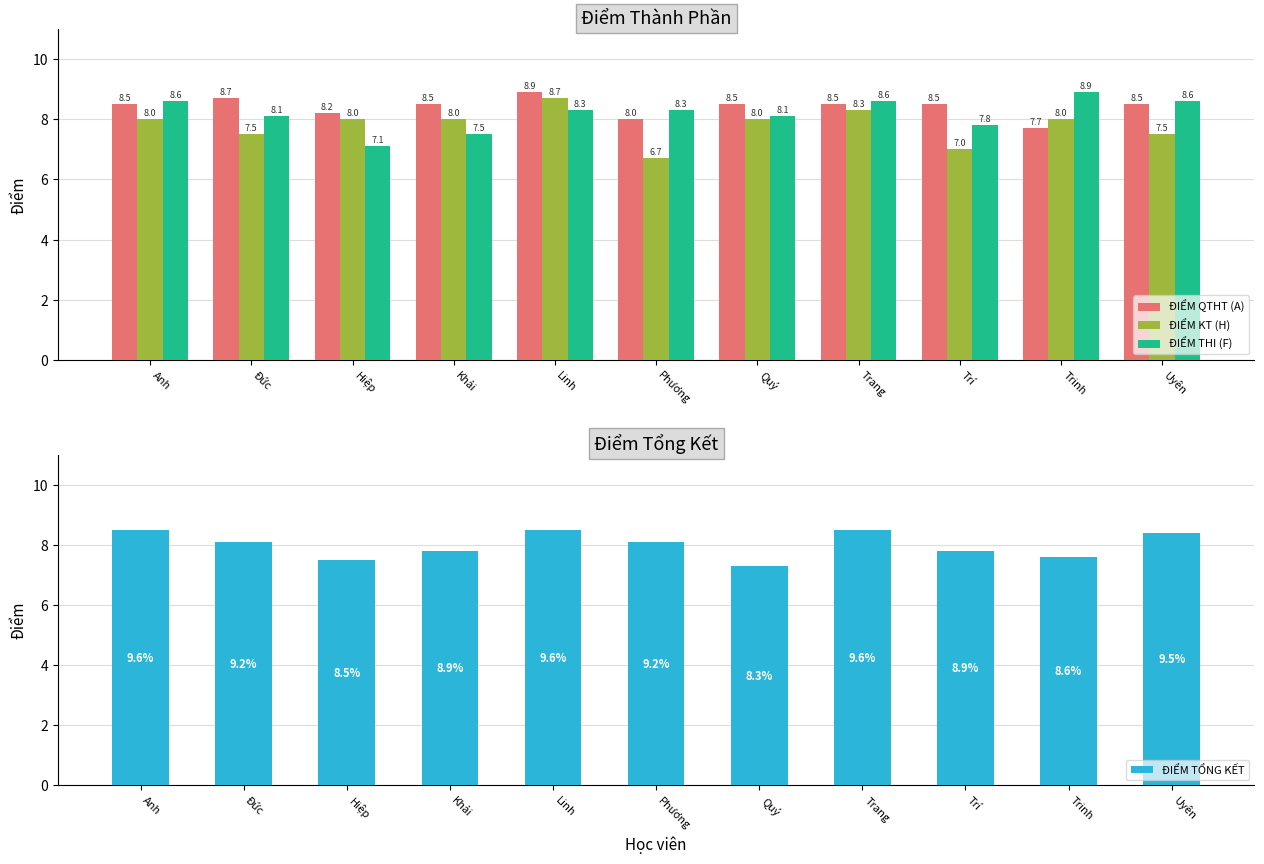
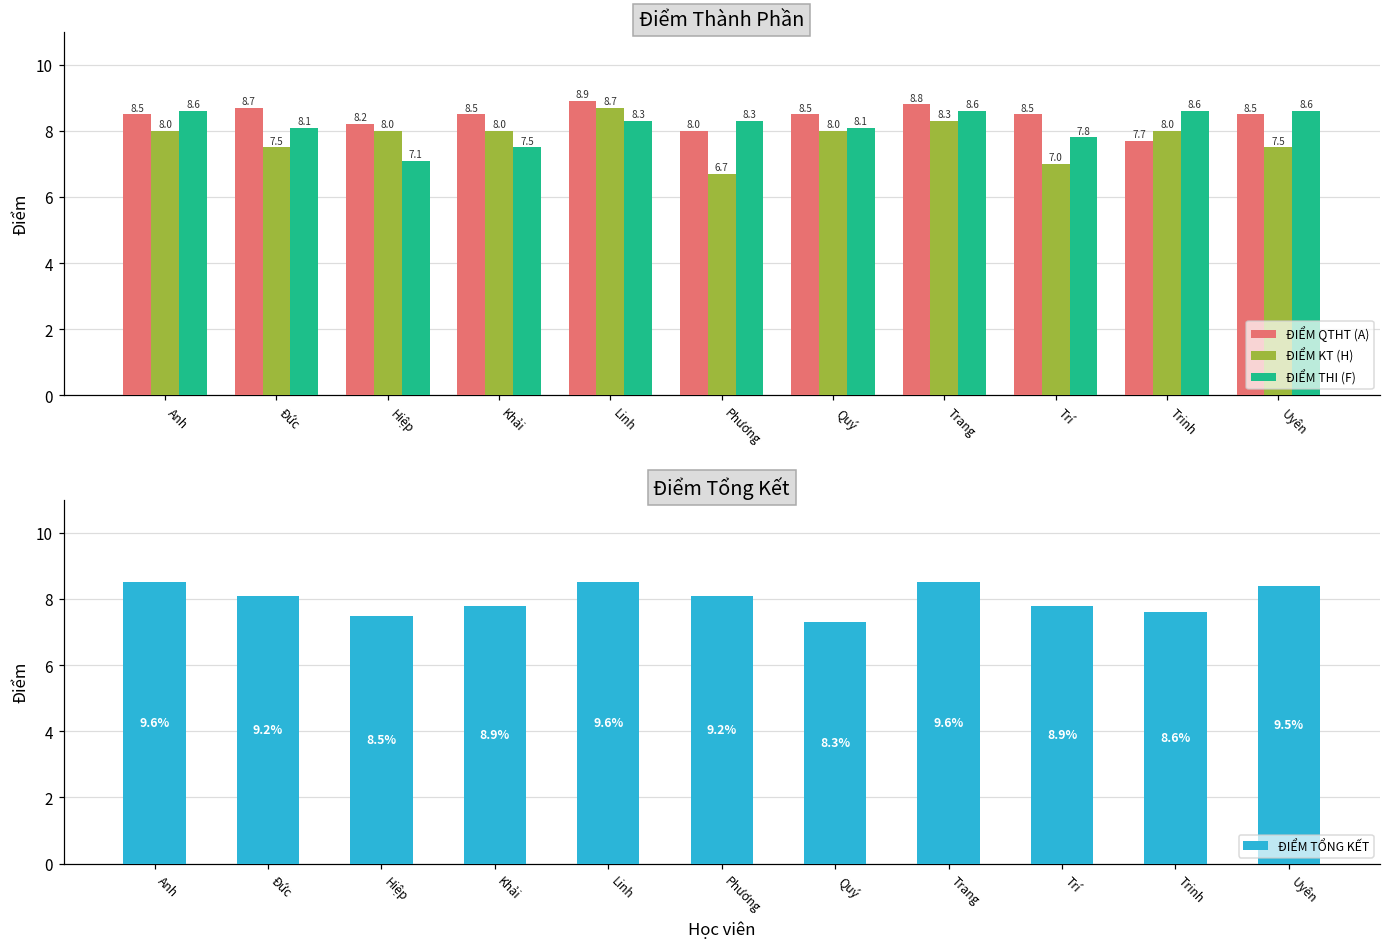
Điểm Thành Phần, ĐIỂM QTHT (A), Trang: 8.5 -> 8.8
Điểm Thành Phần, ĐIỂM THI (F), Trinh: 8.9 -> 8.6
